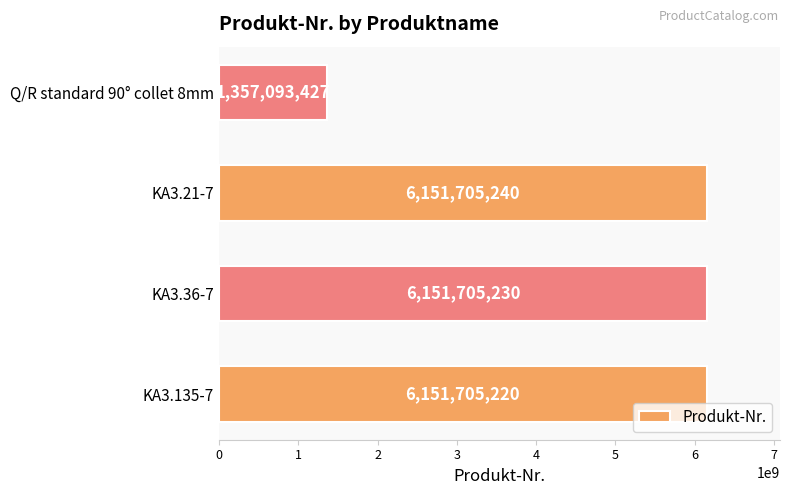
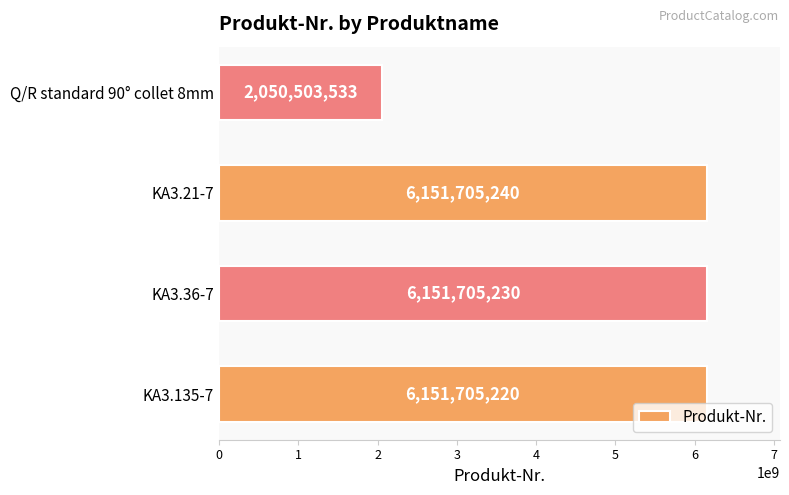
Q/R standard 90° collet 8mm: 1,357,093,427 -> 2,050,503,533
